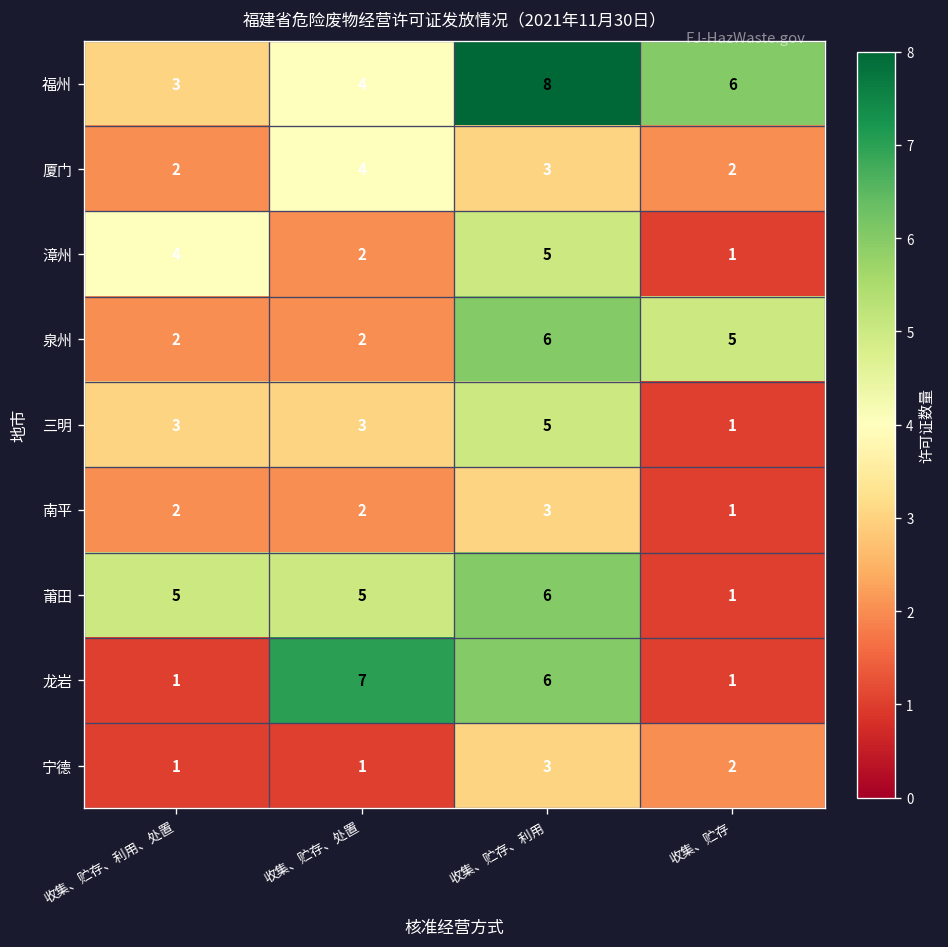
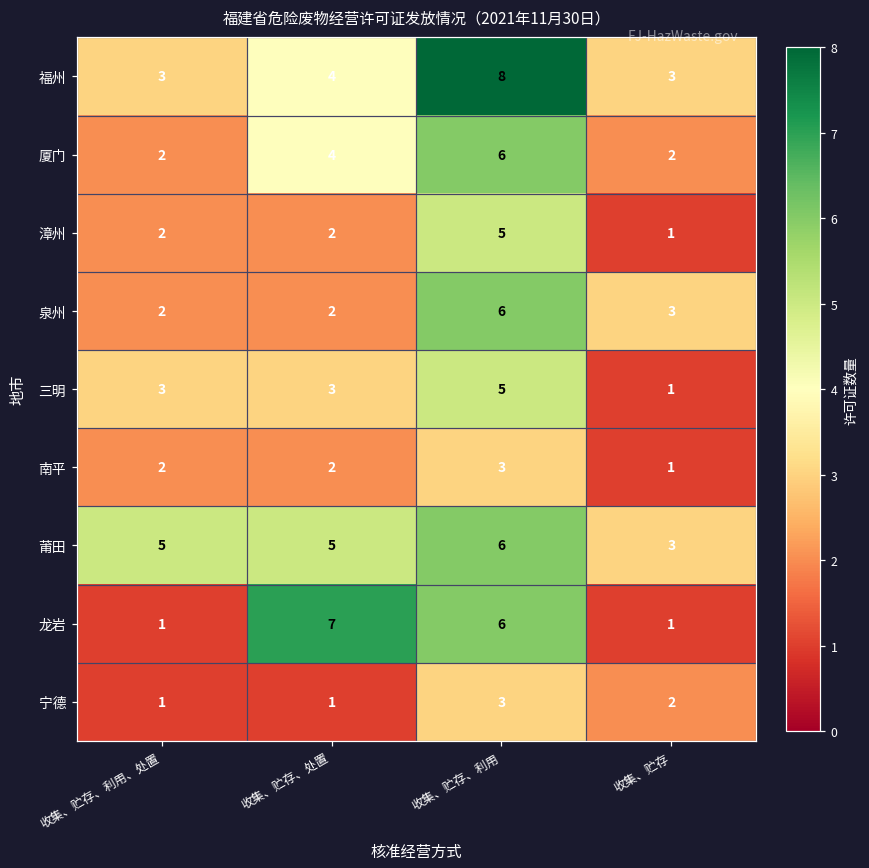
福州, 收集、贮存: 6 -> 3
厦门, 收集、贮存、利用: 3 -> 6
漳州, 收集、贮存、利用、处置: 4 -> 2
泉州, 收集、贮存: 5 -> 3
莆田, 收集、贮存: 1 -> 3
